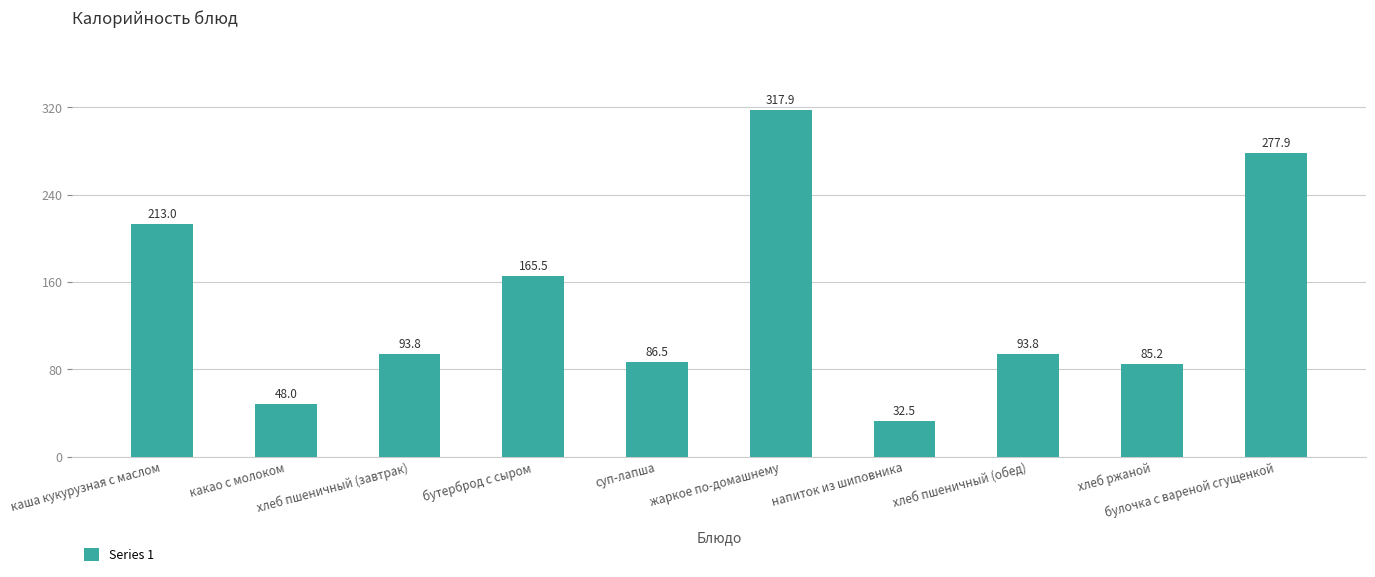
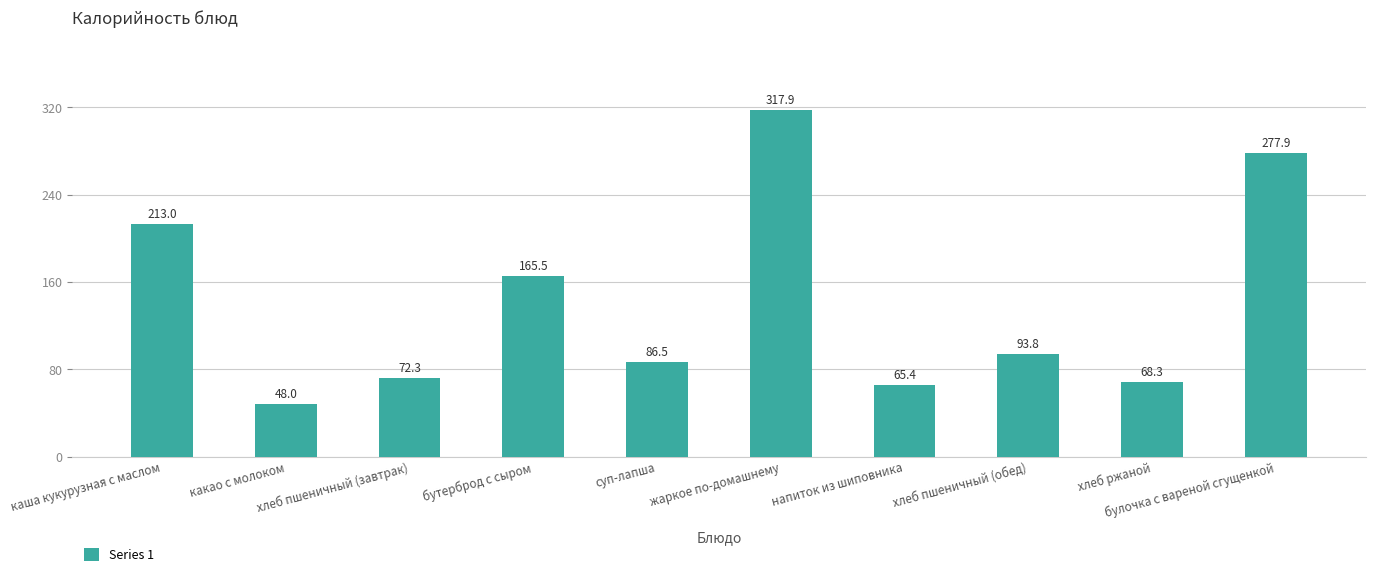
хлеб пшеничный (завтрак): 93.8 -> 72.3
напиток из шиповника: 32.5 -> 65.4
хлеб ржаной: 85.2 -> 68.3
